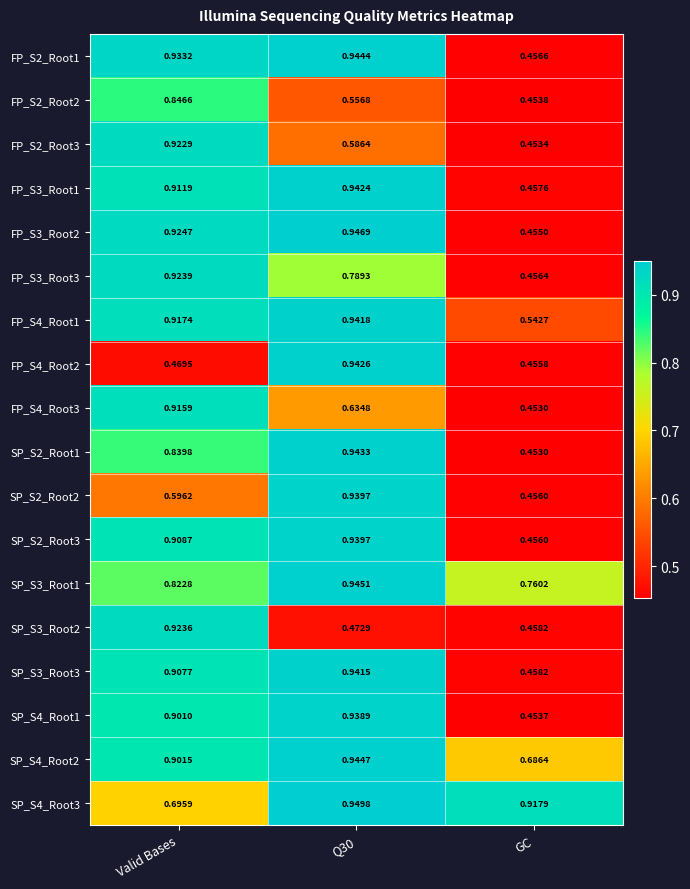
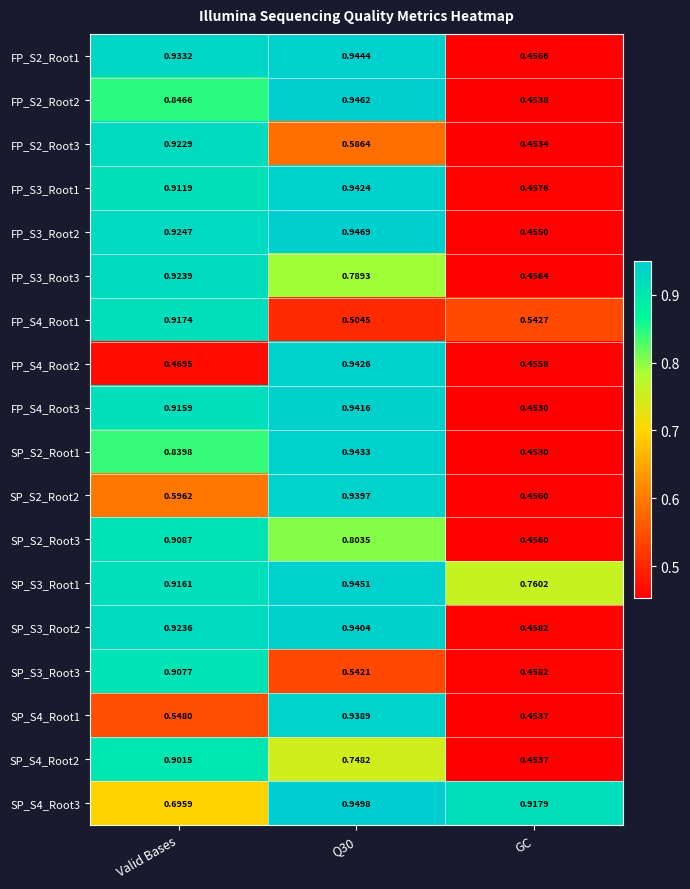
FP_S2_Root2, Q30: 0.5568 -> 0.9462
FP_S4_Root1, Q30: 0.9418 -> 0.5045
FP_S4_Root3, Q30: 0.6348 -> 0.9416
SP_S2_Root3, Q30: 0.9397 -> 0.8035
SP_S3_Root1, Valid Bases: 0.8228 -> 0.9161
SP_S3_Root2, Q30: 0.4729 -> 0.9404
SP_S3_Root3, Q30: 0.9415 -> 0.5421
SP_S4_Root1, Valid Bases: 0.9010 -> 0.5480
SP_S4_Root2, Q30: 0.9447 -> 0.7482
SP_S4_Root2, GC: 0.6864 -> 0.4537
